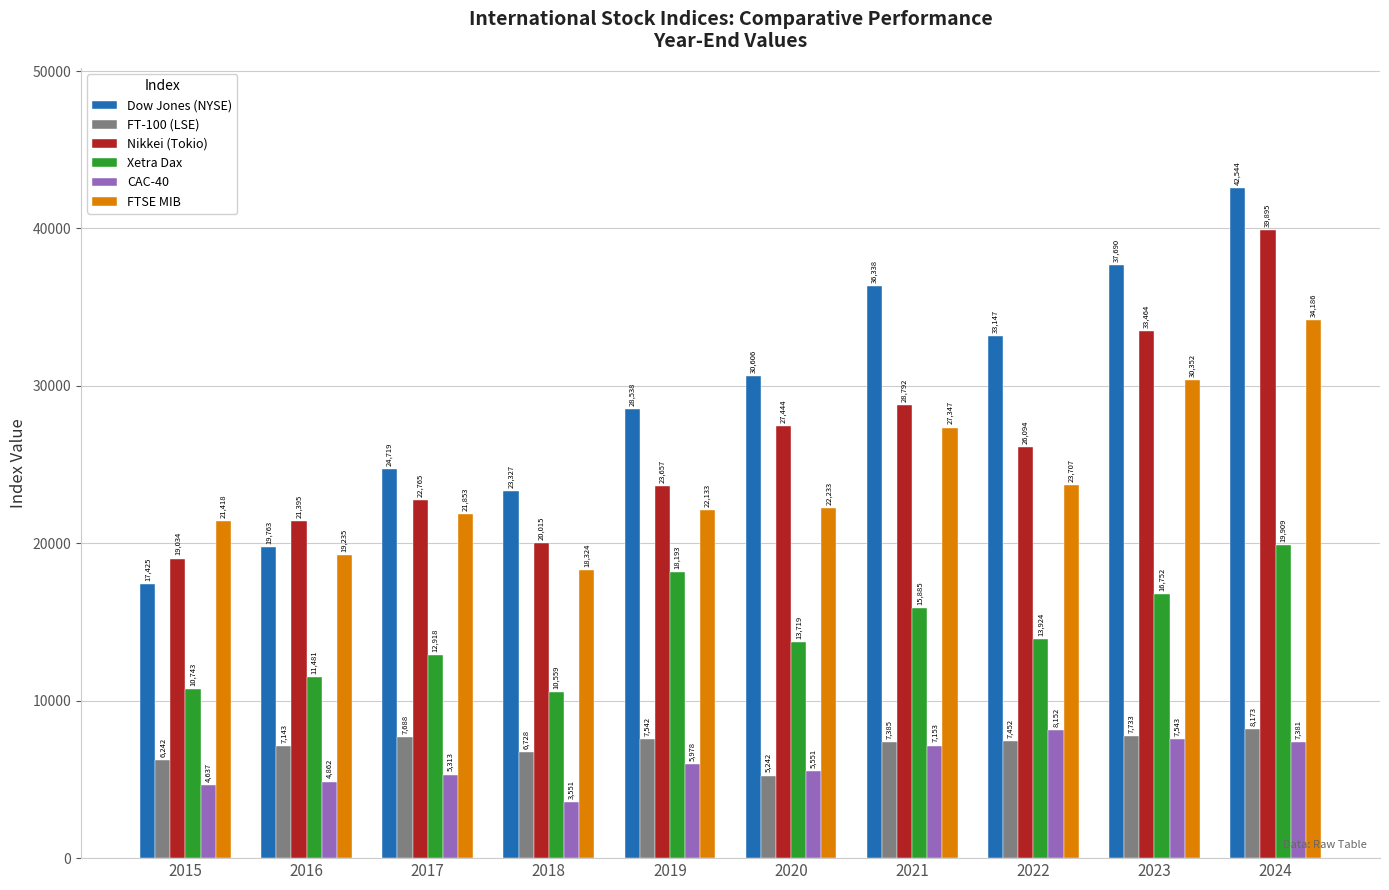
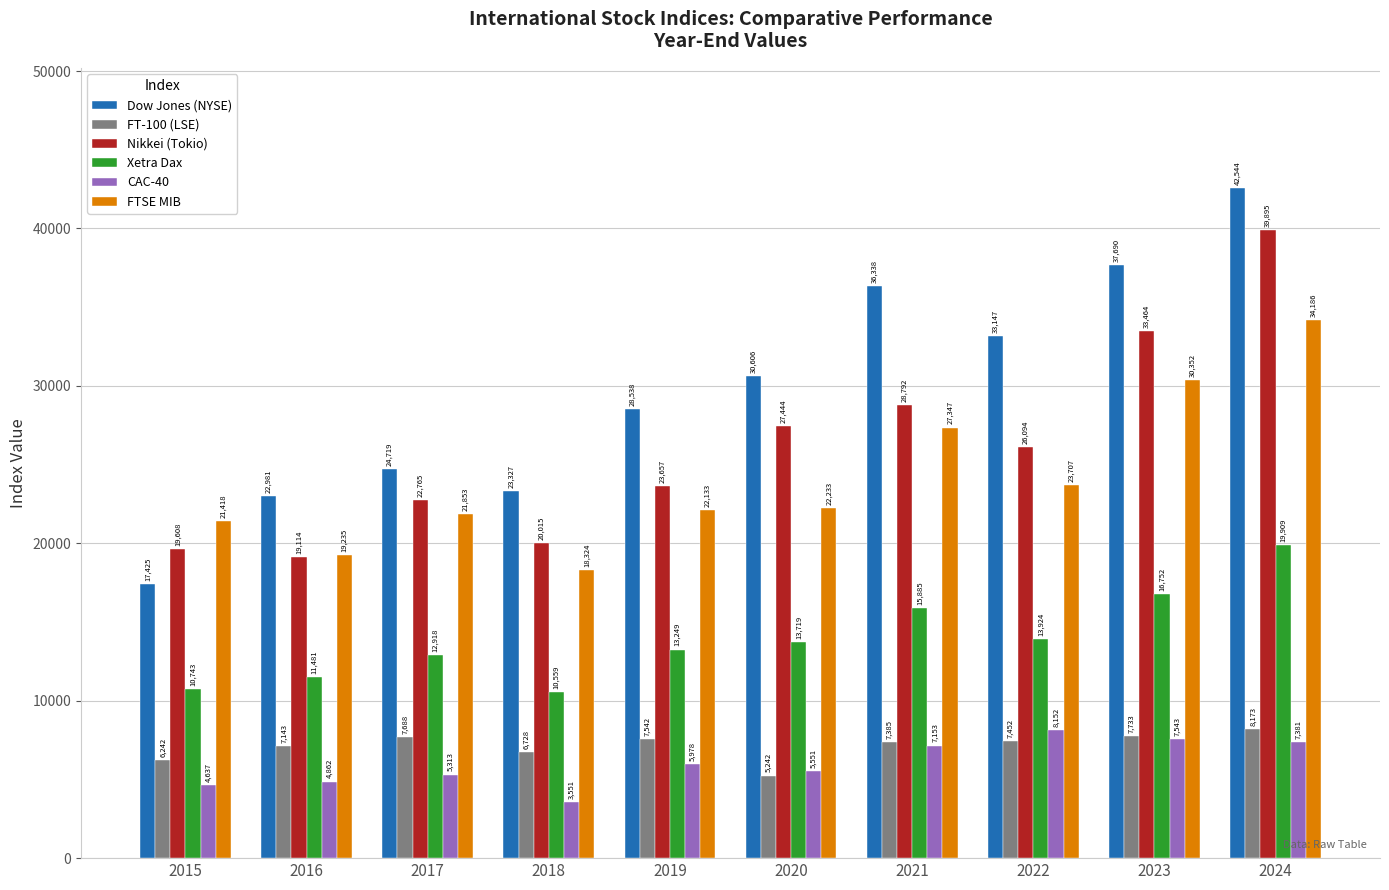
Nikkei (Tokio), 2015: 19,034 -> 19,608
Dow Jones (NYSE), 2016: 19,763 -> 22,981
Nikkei (Tokio), 2016: 21,395 -> 19,114
Xetra Dax, 2019: 18,193 -> 13,249
